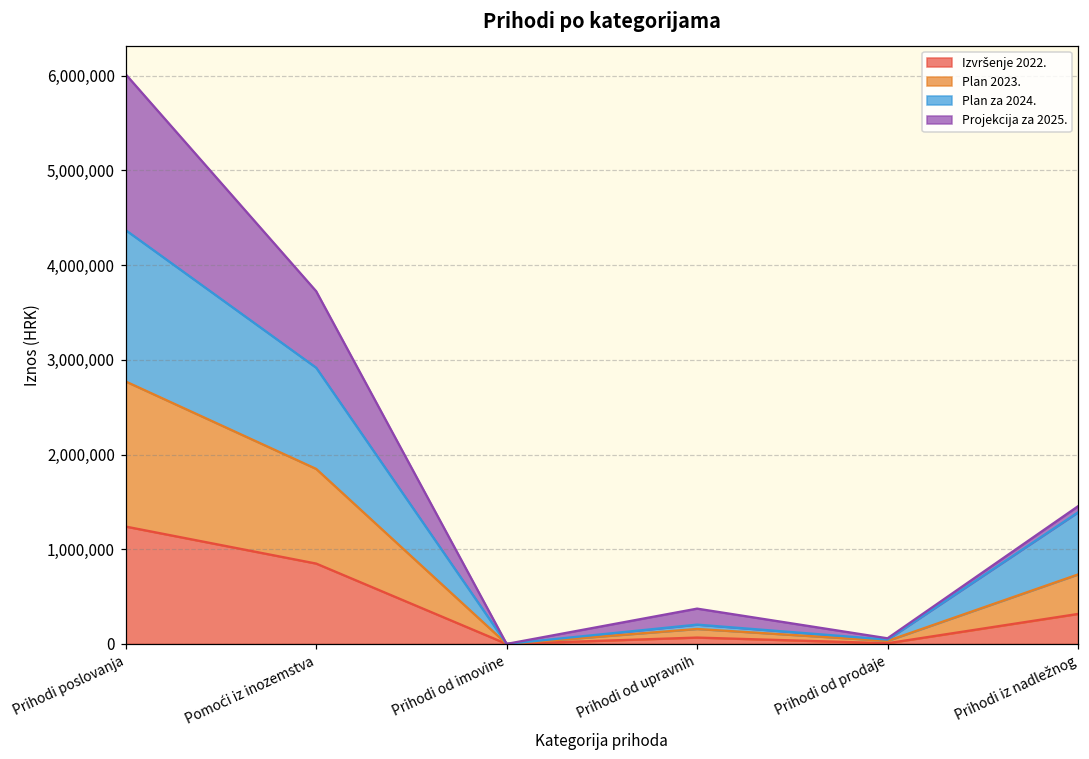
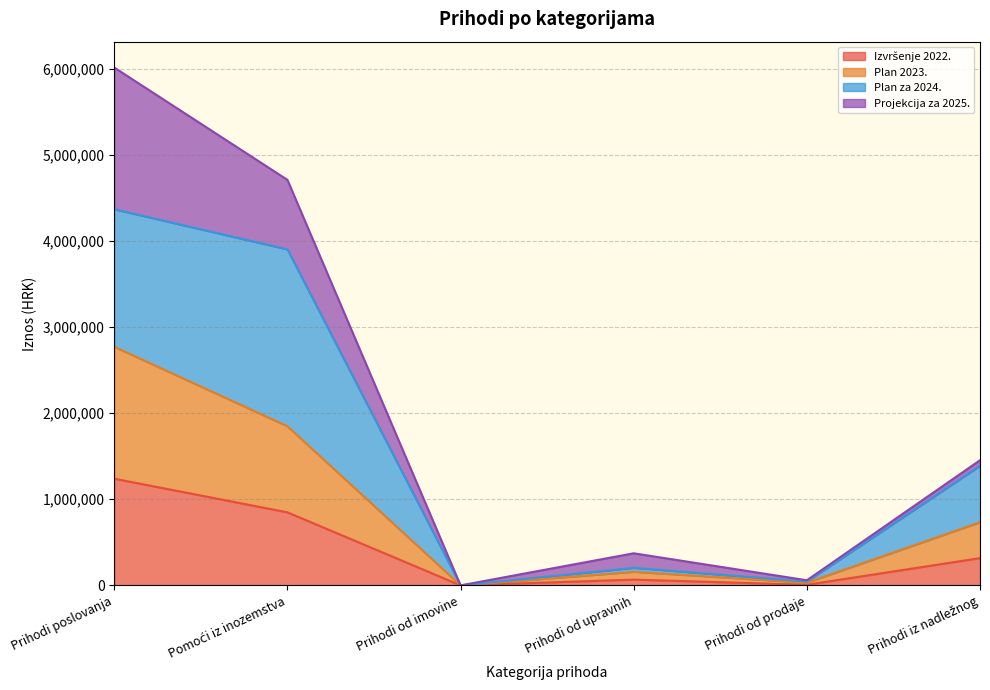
Plan za 2024., Pomoći iz inozemstva: 1,100,000 -> 2,100,000
